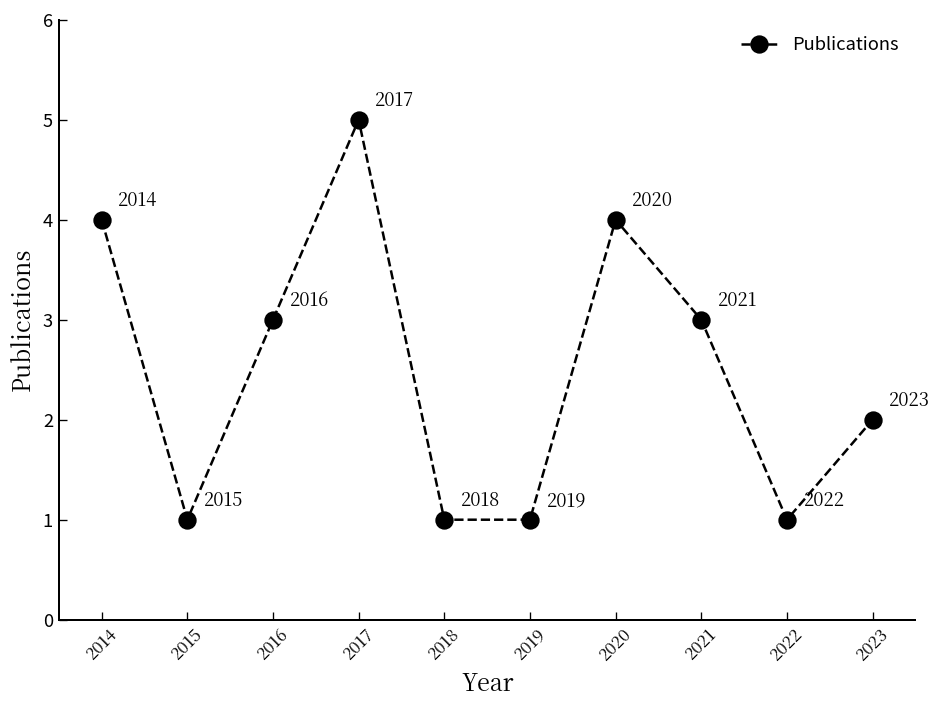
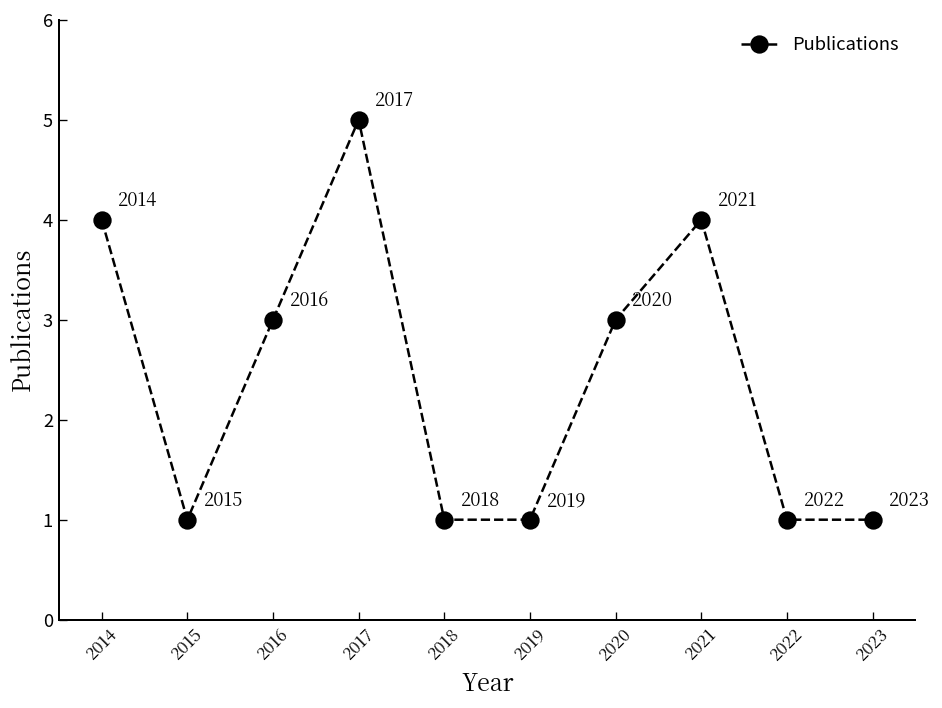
2020: 4 -> 3
2021: 3 -> 4
2023: 2 -> 1
